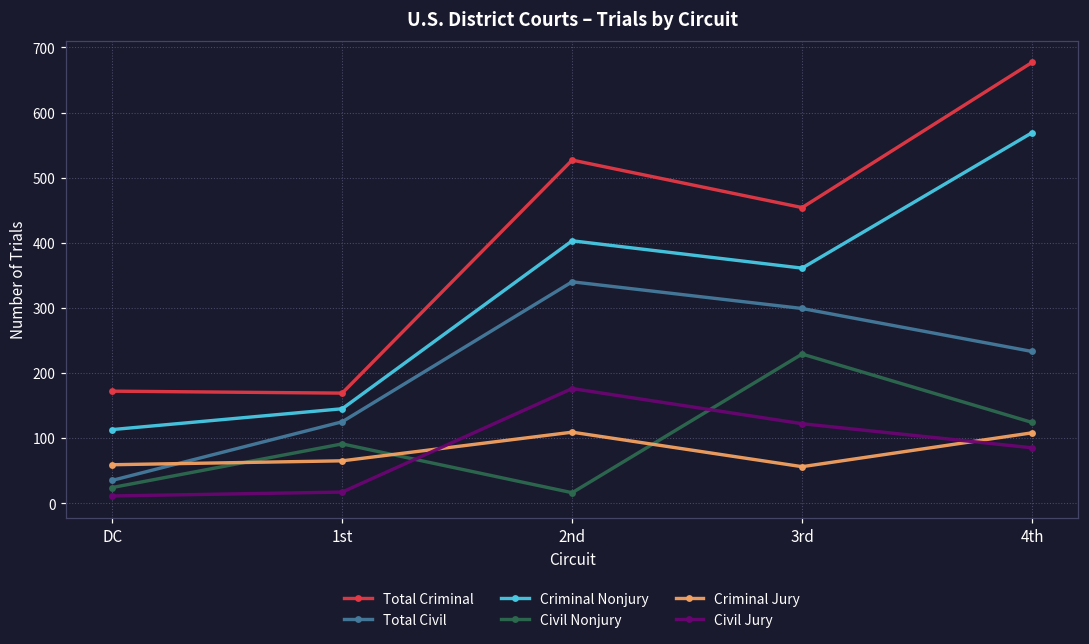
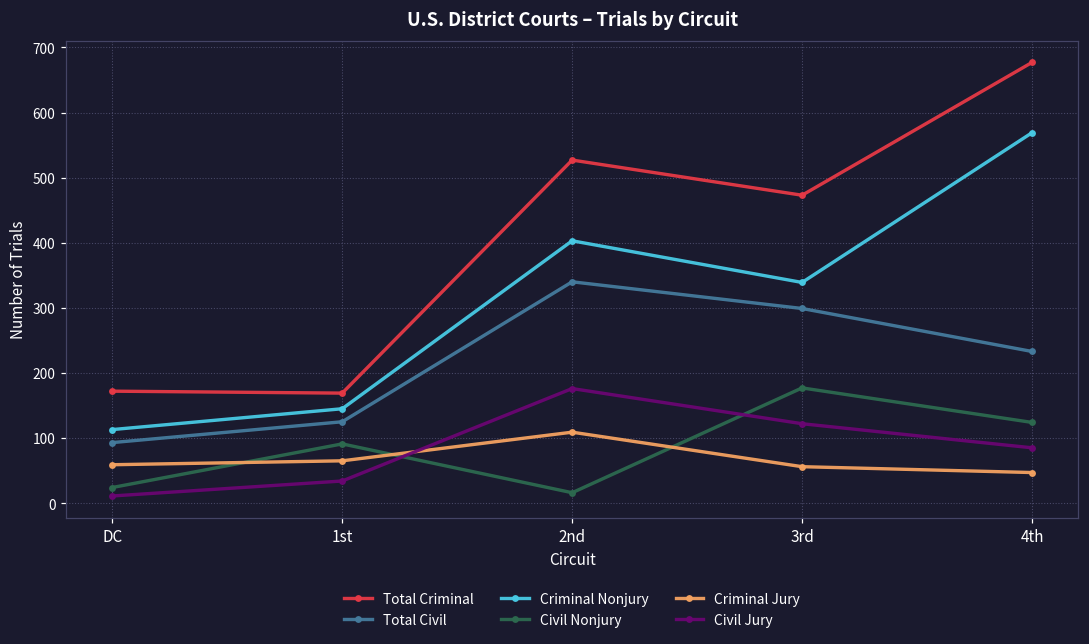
Total Civil, DC: 40 -> 90
Civil Jury, 1st: 20 -> 30
Total Criminal, 3rd: 450 -> 470
Criminal Nonjury, 3rd: 360 -> 340
Civil Nonjury, 3rd: 230 -> 180
Criminal Jury, 4th: 110 -> 50
